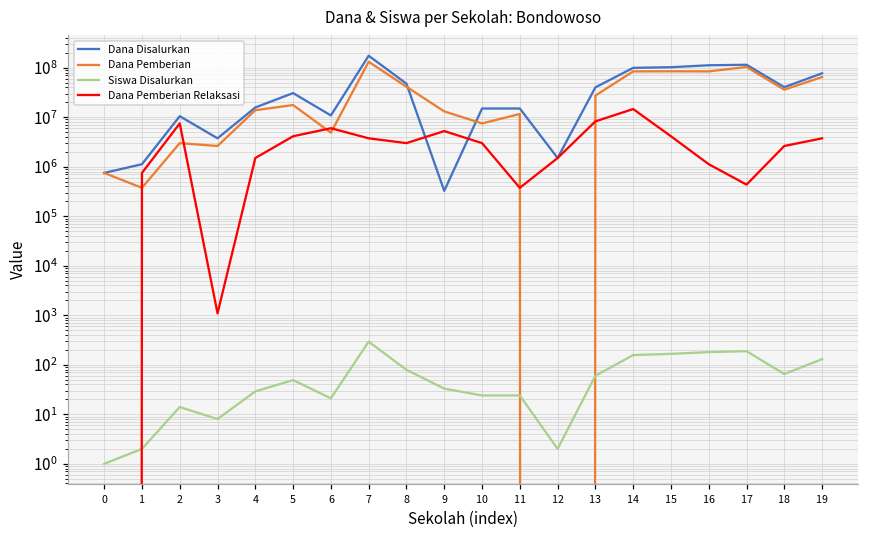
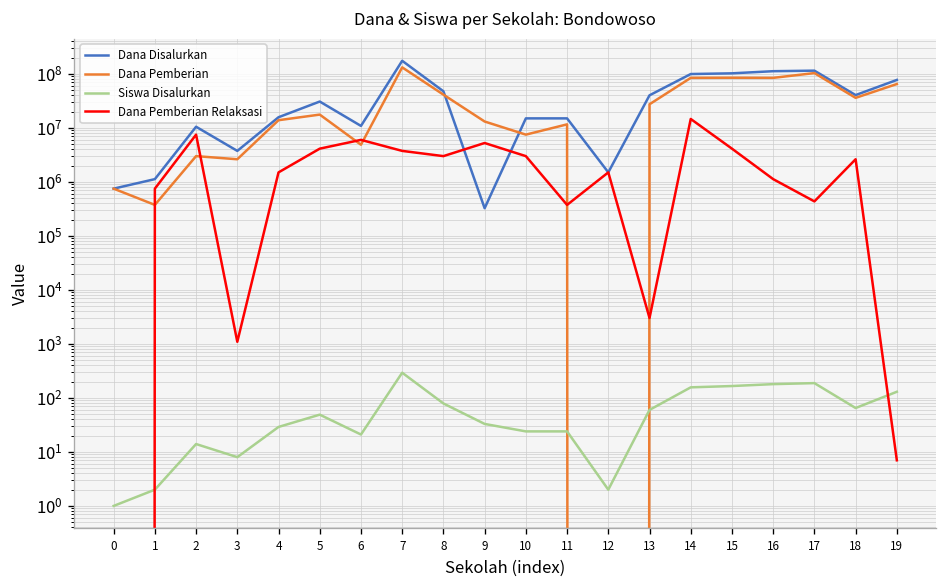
Dana Pemberian Relaksasi, 13: 8000000 -> 3000
Dana Pemberian Relaksasi, 19: 4000000 -> 7
